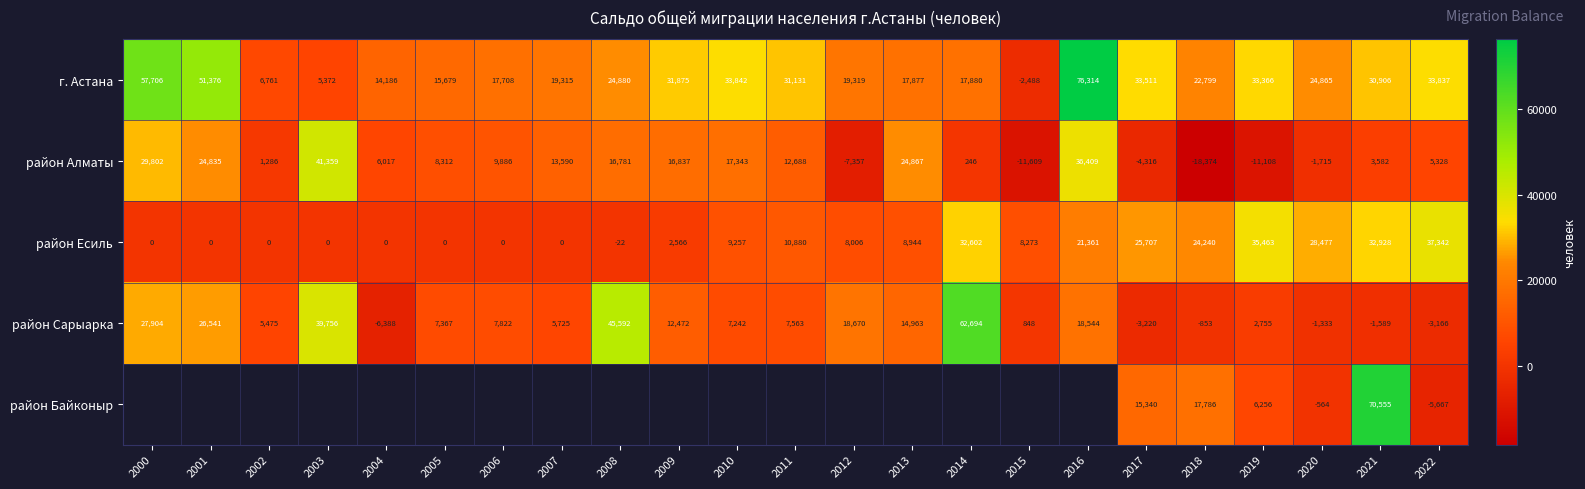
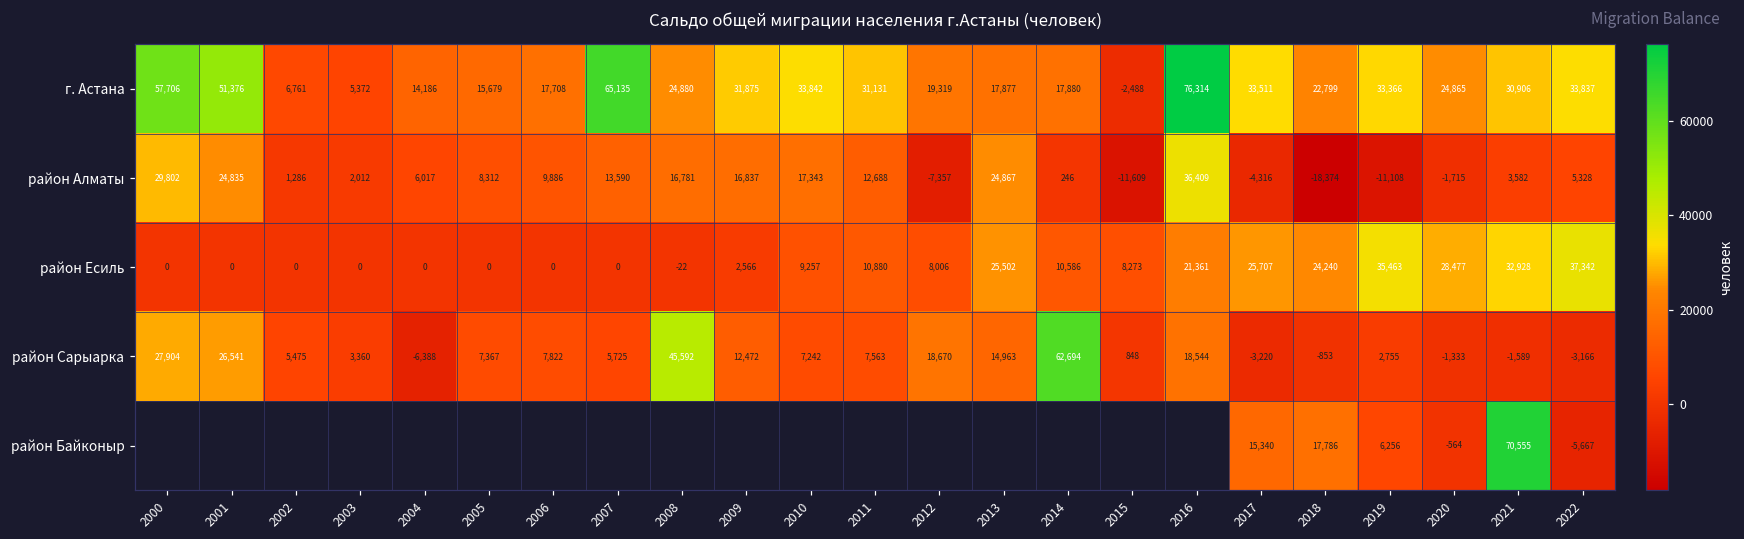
г. Астана, 2007: 19,315 -> 65,135
район Алматы, 2003: 41,359 -> 2,012
район Есиль, 2013: 8,944 -> 25,502
район Есиль, 2014: 32,602 -> 10,586
район Сарыарка, 2003: 39,756 -> 3,360
